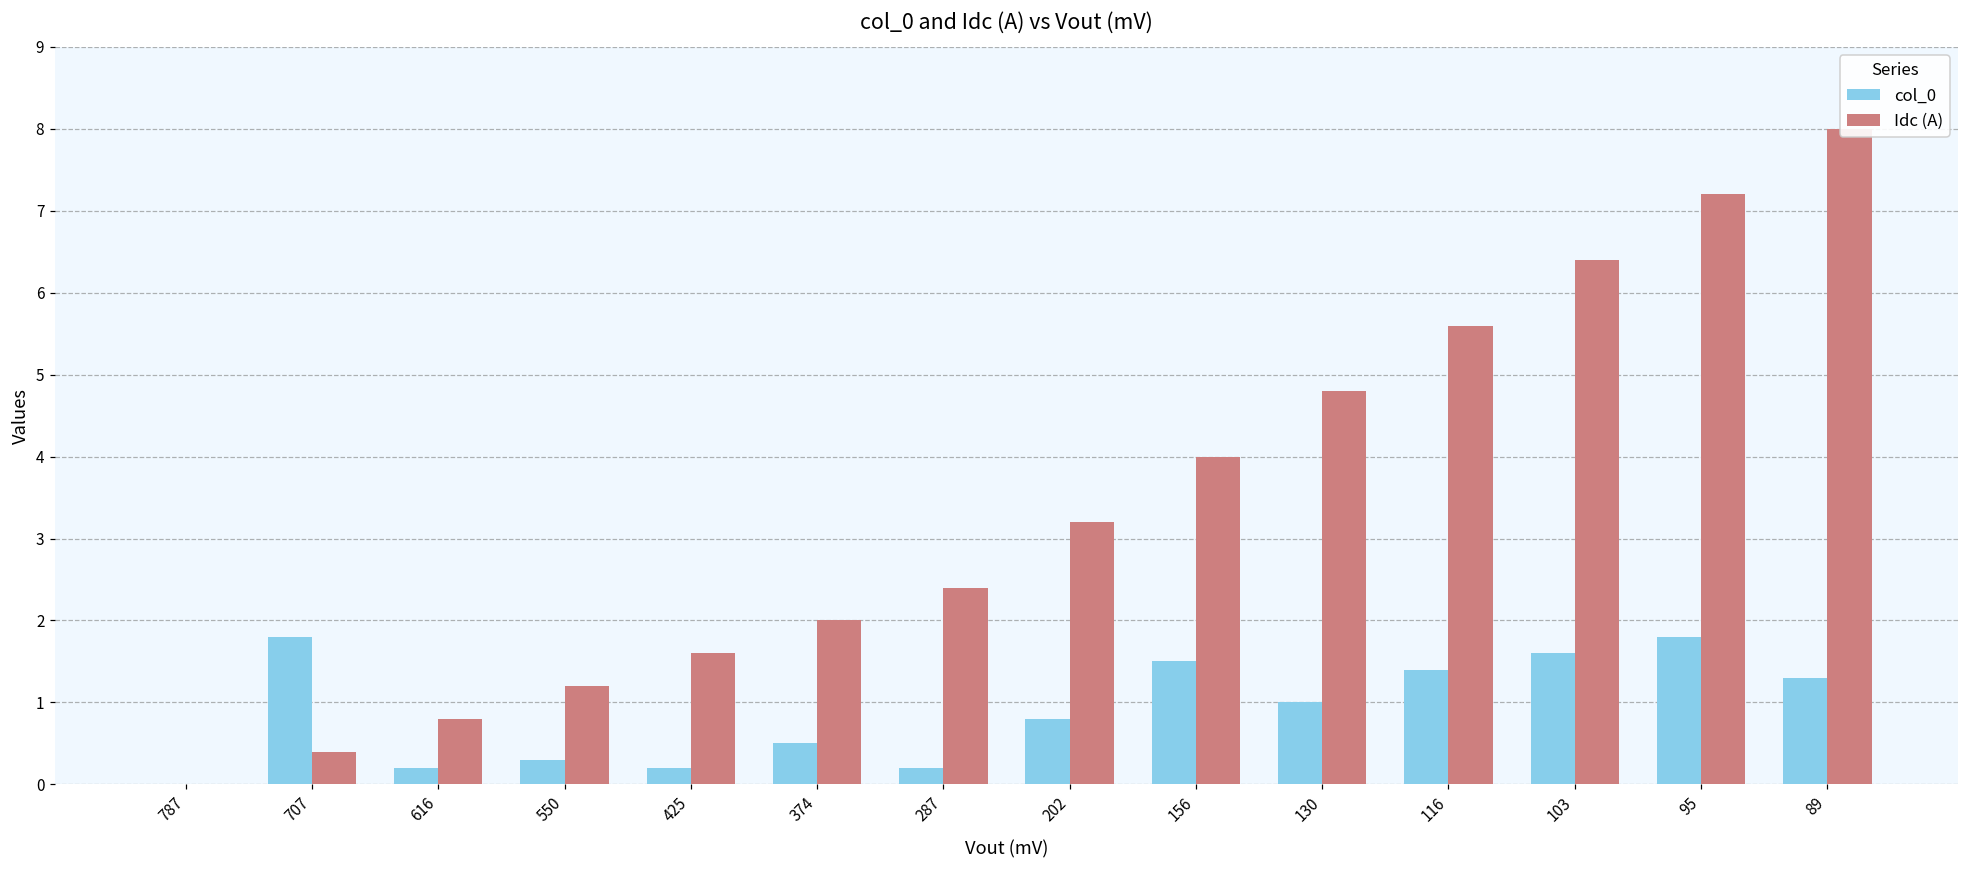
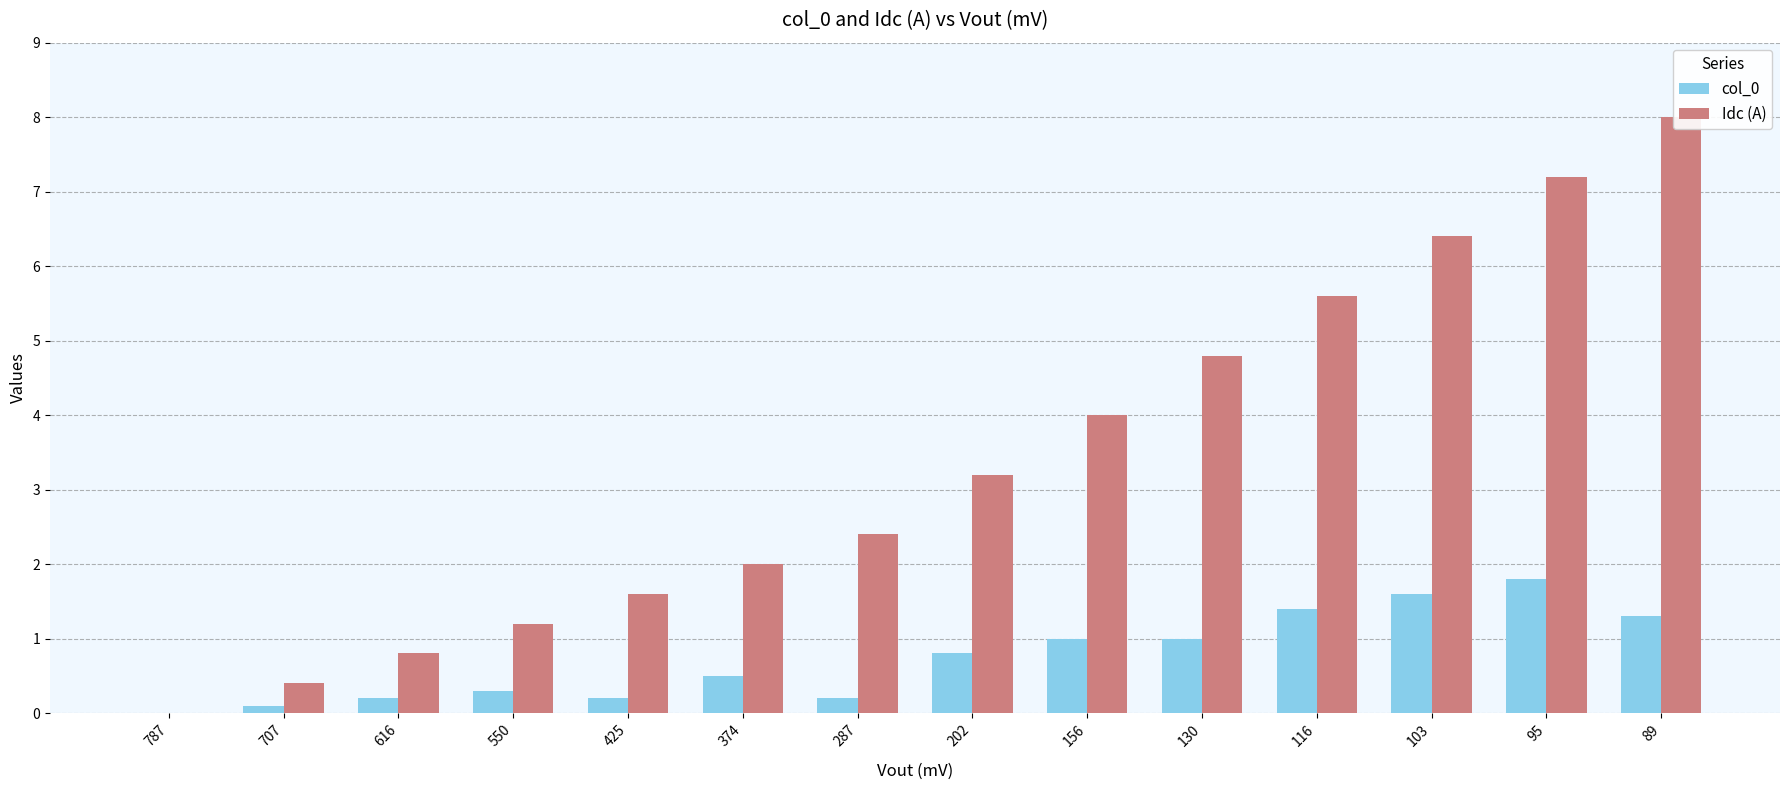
col_0, 707: 1.8 -> 0.1
col_0, 156: 1.5 -> 1.0
